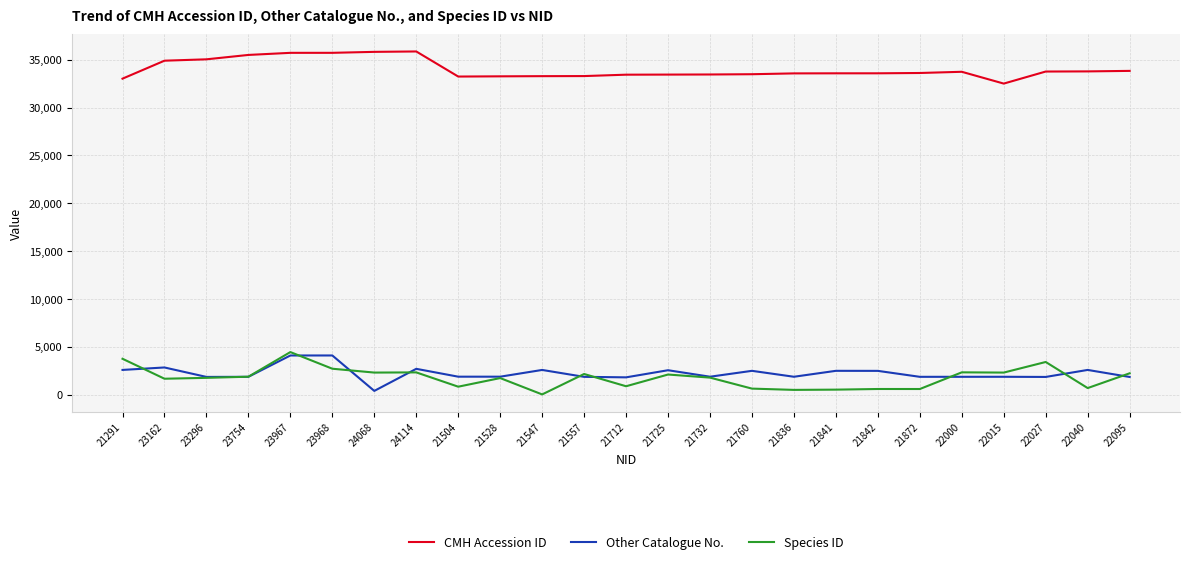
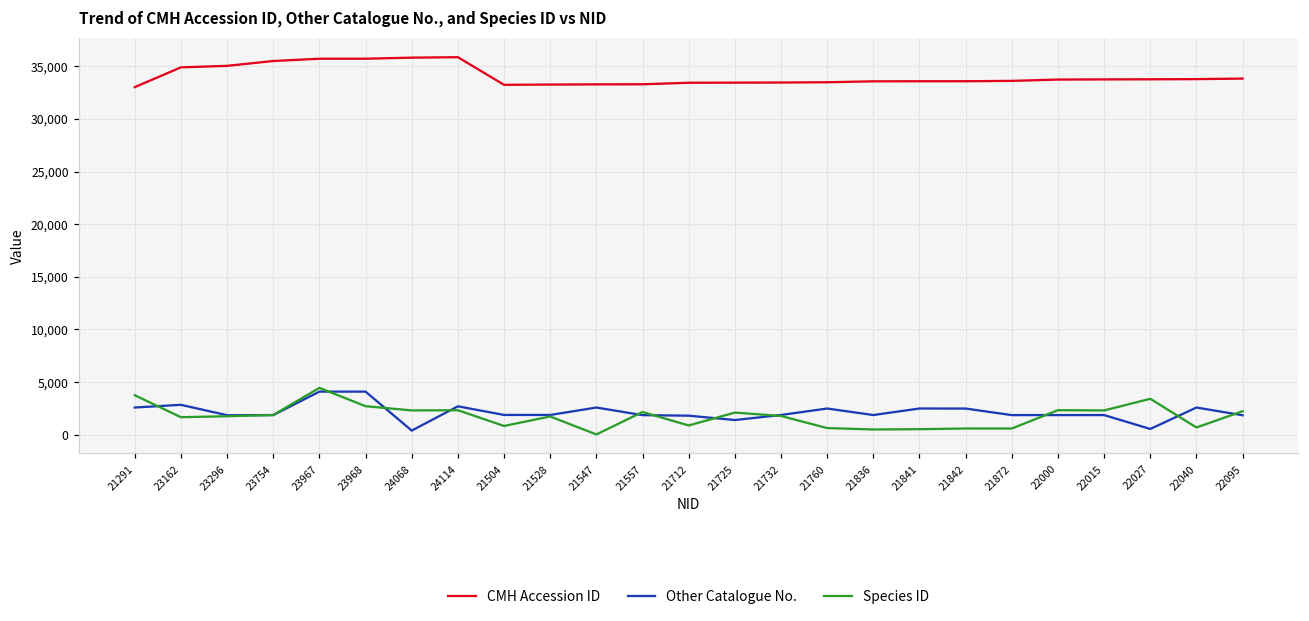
Other Catalogue No., 21725: 3,000 -> 1,000
CMH Accession ID, 22015: 33,000 -> 34,000
Other Catalogue No., 22027: 2,000 -> 1,000
